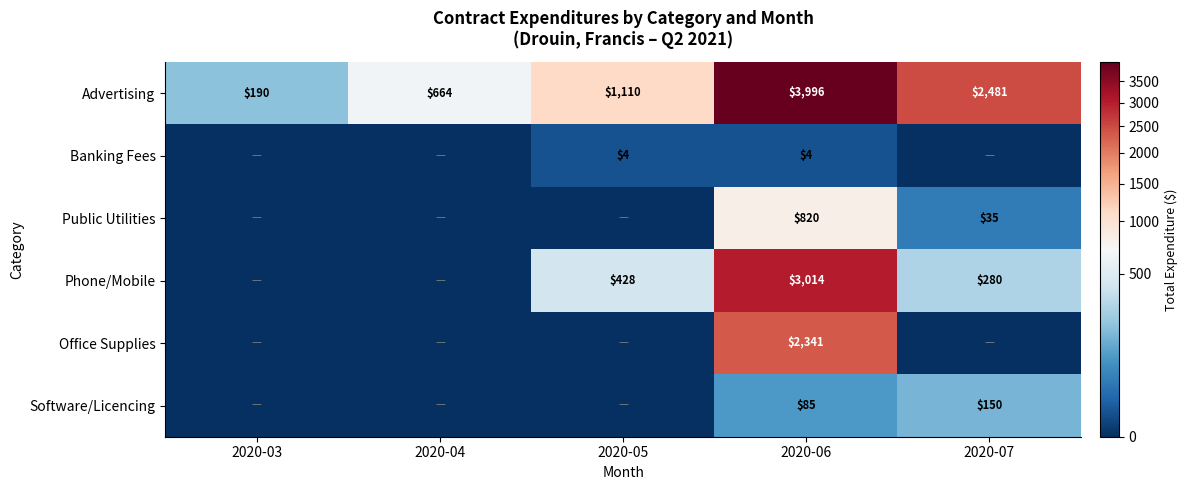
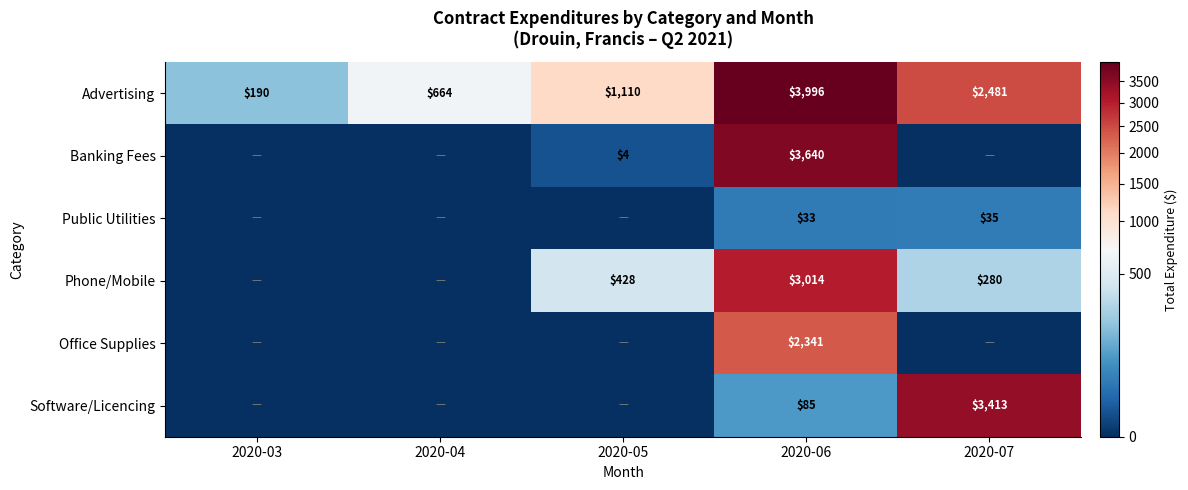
Banking Fees, 2020-06: $4 -> $3,640
Public Utilities, 2020-06: $820 -> $33
Software/Licencing, 2020-07: $150 -> $3,413
